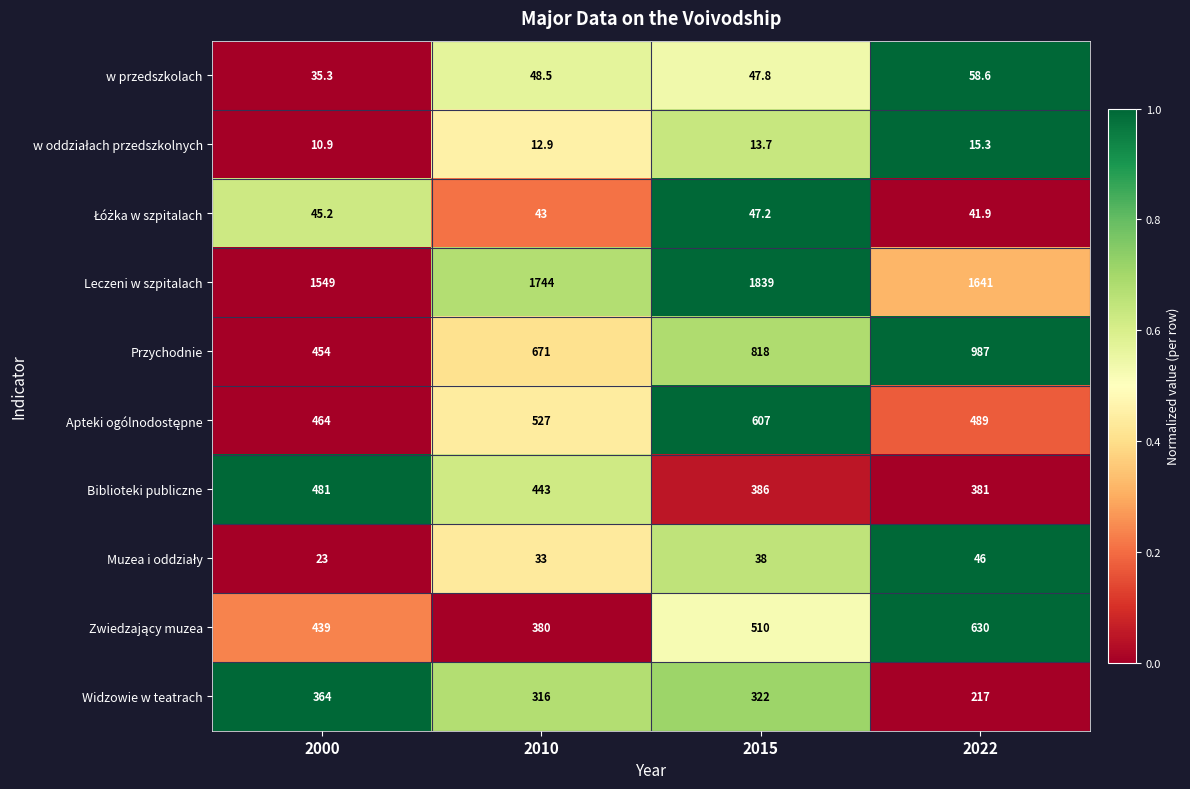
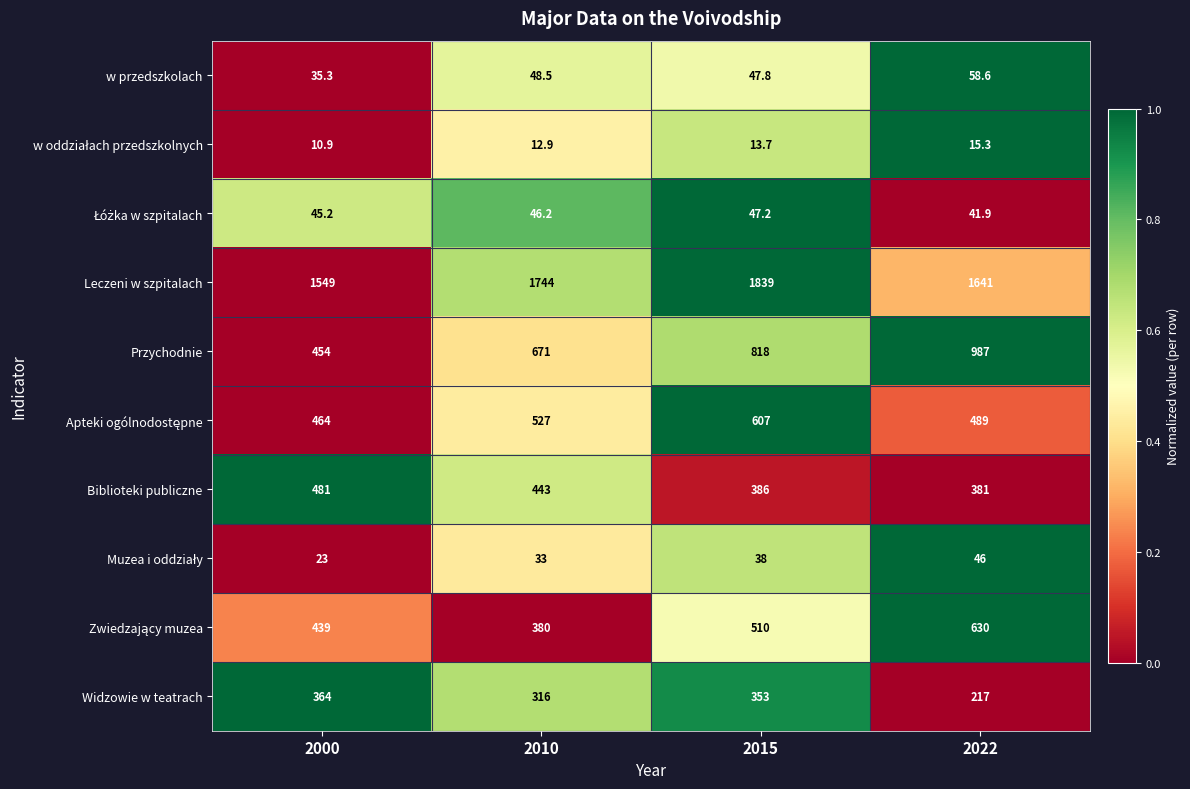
Łóżka w szpitalach, 2010: 43 -> 46.2
Widzowie w teatrach, 2015: 322 -> 353
